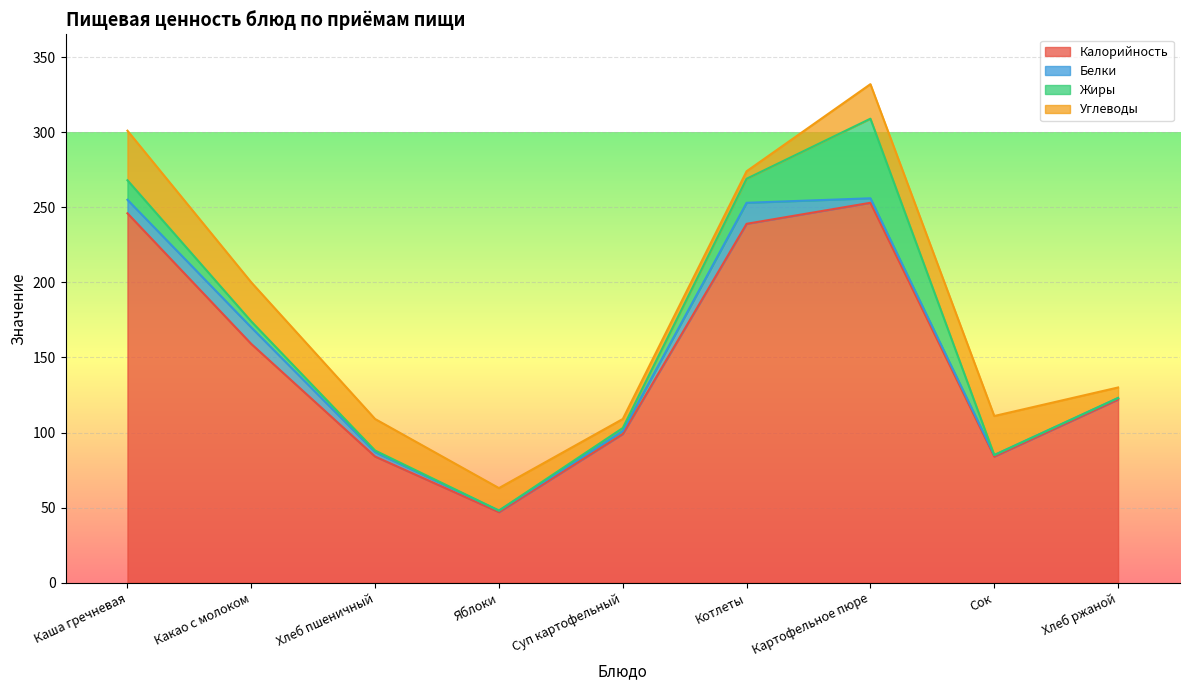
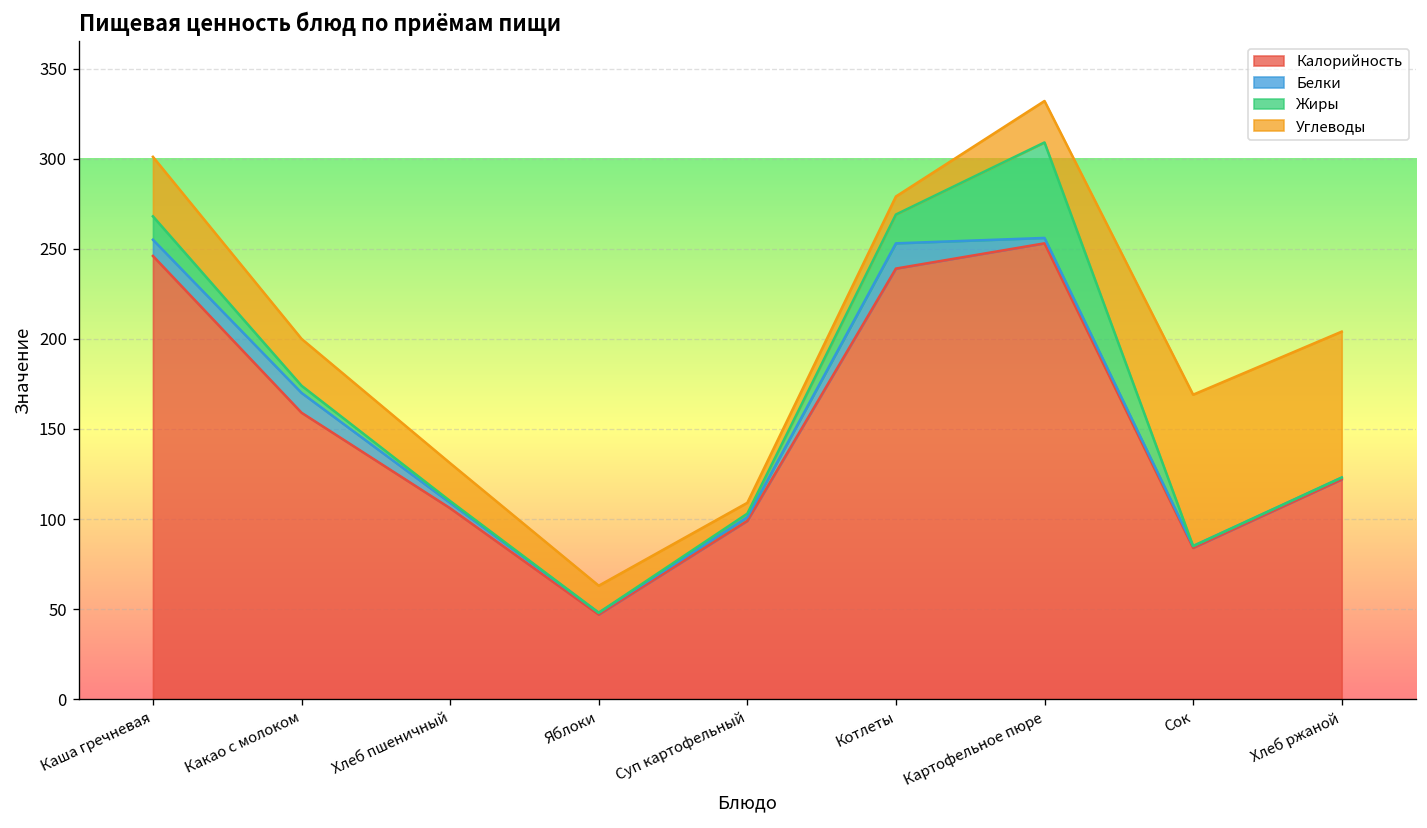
Калорийность, Хлеб пшеничный: 84 -> 106
Углеводы, Котлеты: 5 -> 10
Углеводы, Сок: 26 -> 84
Углеводы, Хлеб ржаной: 7 -> 81
